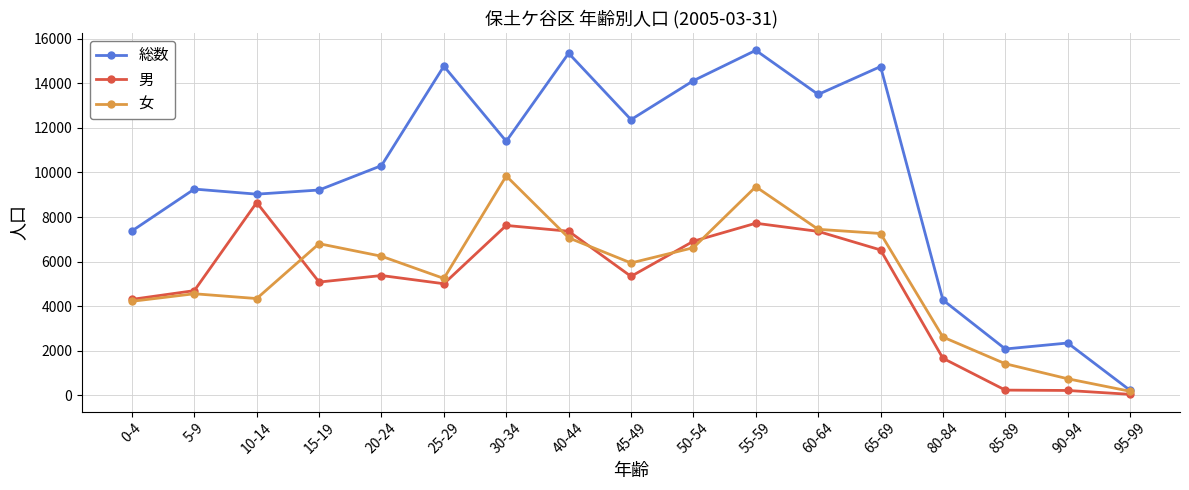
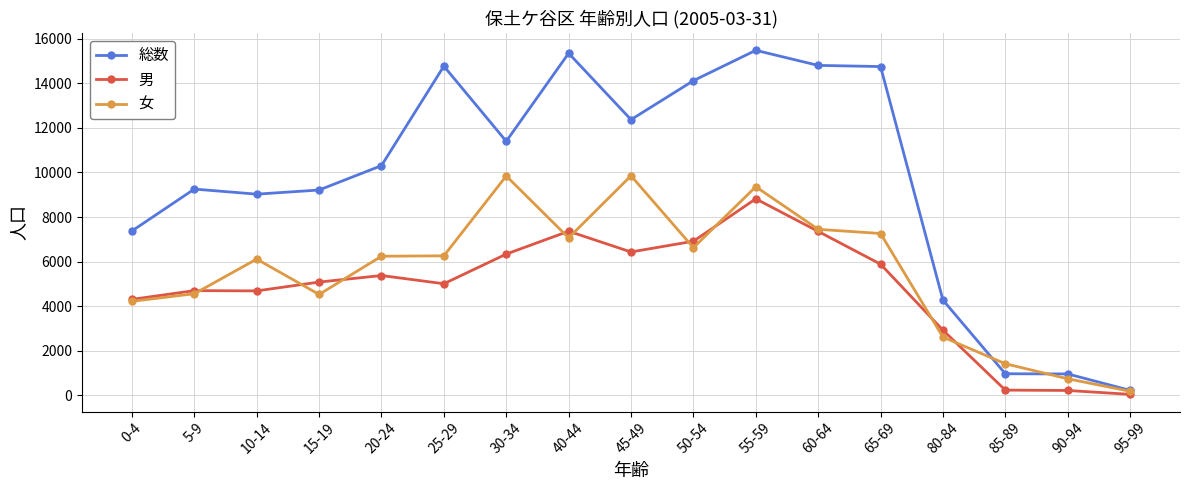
男, 10-14: 8700 -> 4700
女, 10-14: 4300 -> 6100
女, 15-19: 6800 -> 4500
女, 25-29: 5200 -> 6300
男, 30-34: 7600 -> 6300
男, 45-49: 5300 -> 6400
女, 45-49: 5900 -> 9900
男, 55-59: 7700 -> 8800
総数, 60-64: 13500 -> 14800
男, 65-69: 6500 -> 5900
男, 80-84: 1700 -> 2900
総数, 85-89: 2100 -> 1000
総数, 90-94: 2300 -> 1000
